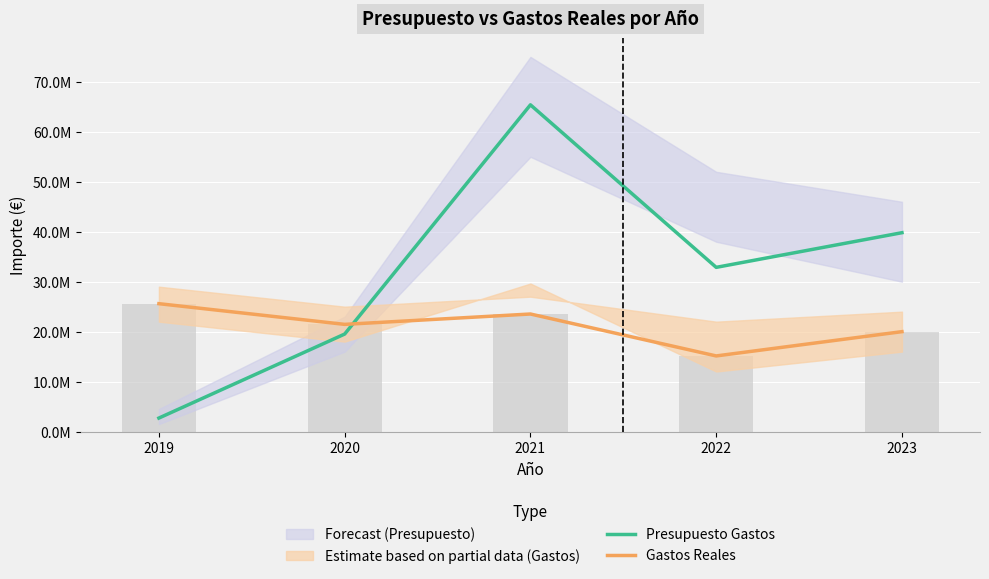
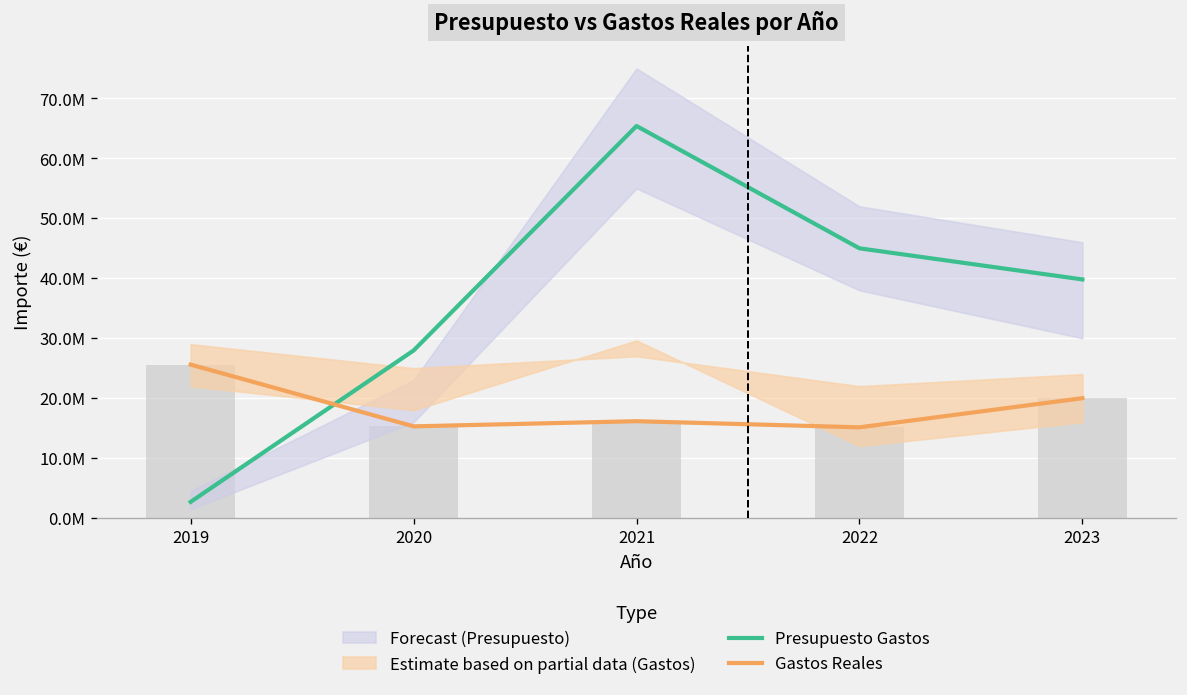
Presupuesto Gastos, 2020: 20000000 -> 28000000
Gastos Reales, 2020: 21000000 -> 15000000
Gastos Reales, 2021: 24000000 -> 16000000
Presupuesto Gastos, 2022: 33000000 -> 45000000
